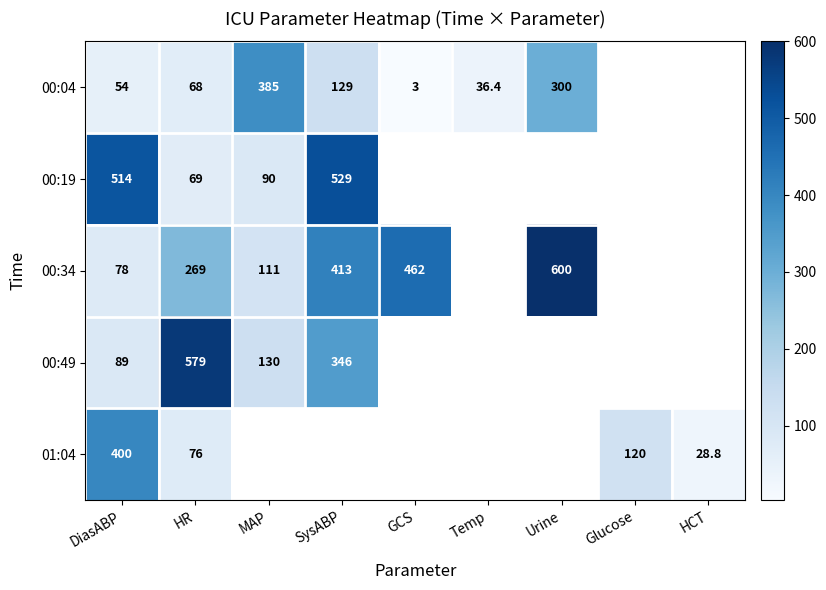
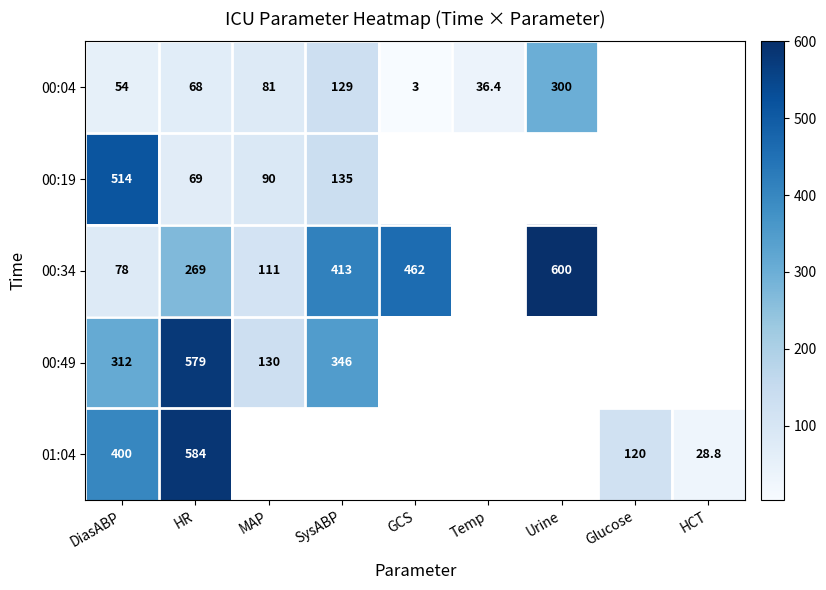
00:04, MAP: 385 -> 81
00:19, SysABP: 529 -> 135
00:49, DiasABP: 89 -> 312
01:04, HR: 76 -> 584
